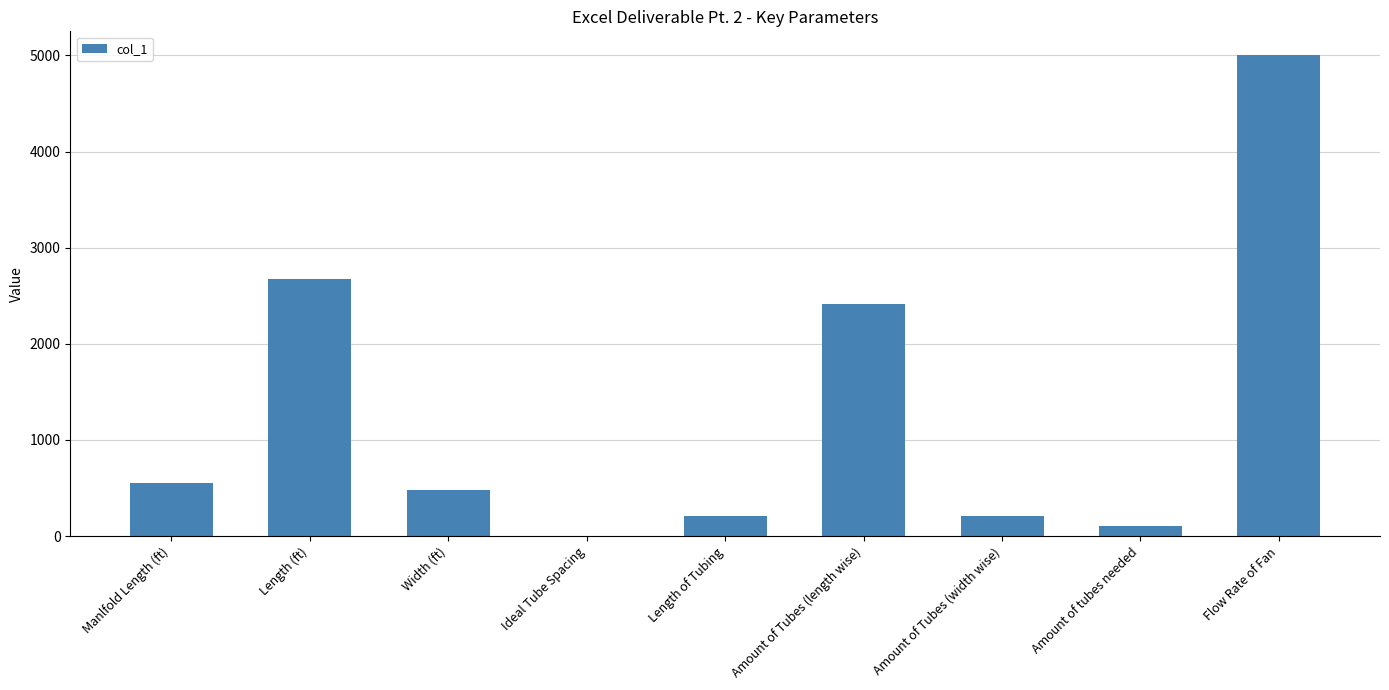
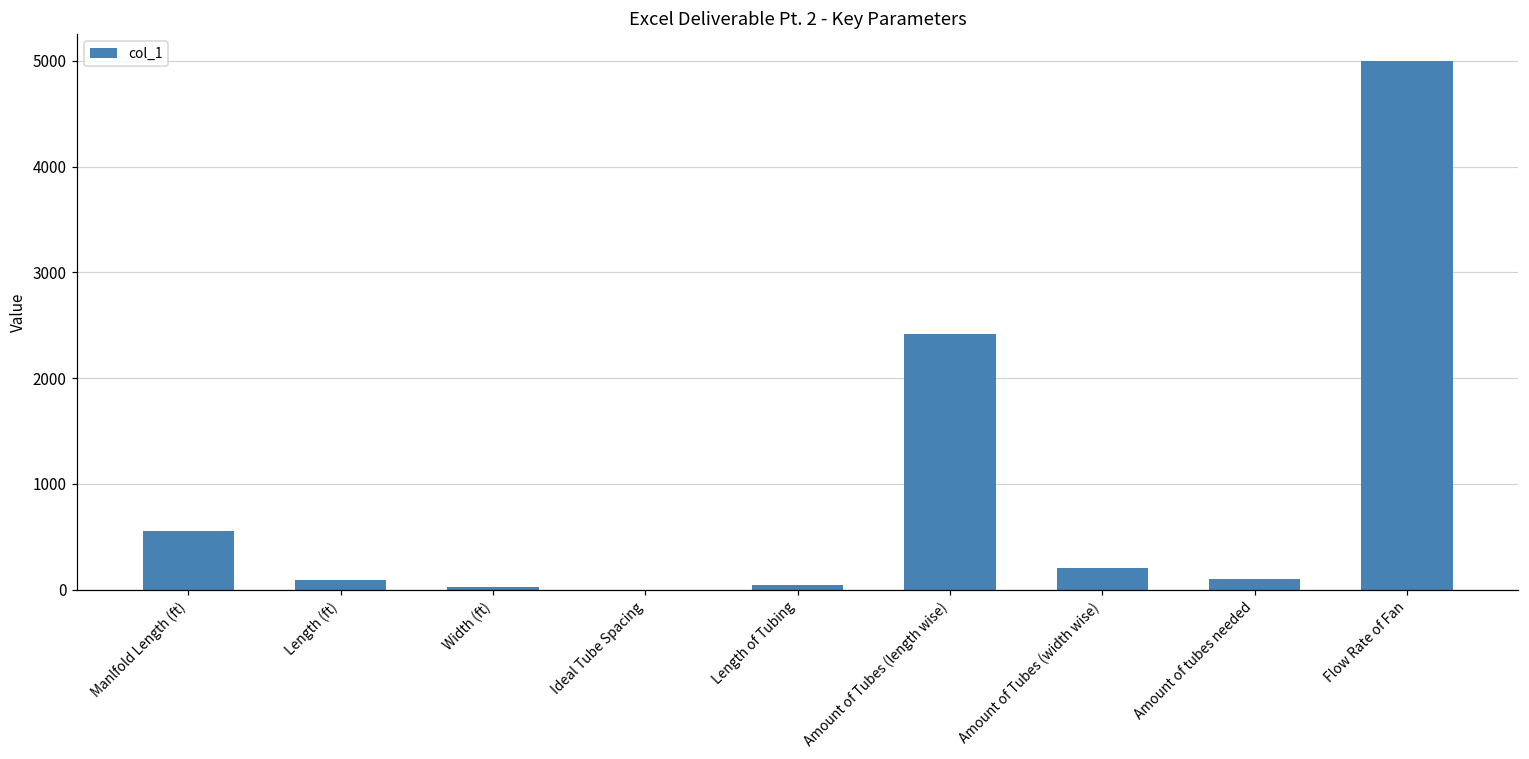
Length (ft): 2700 -> 100
Width (ft): 500 -> 0
Length of Tubing: 200 -> 0
